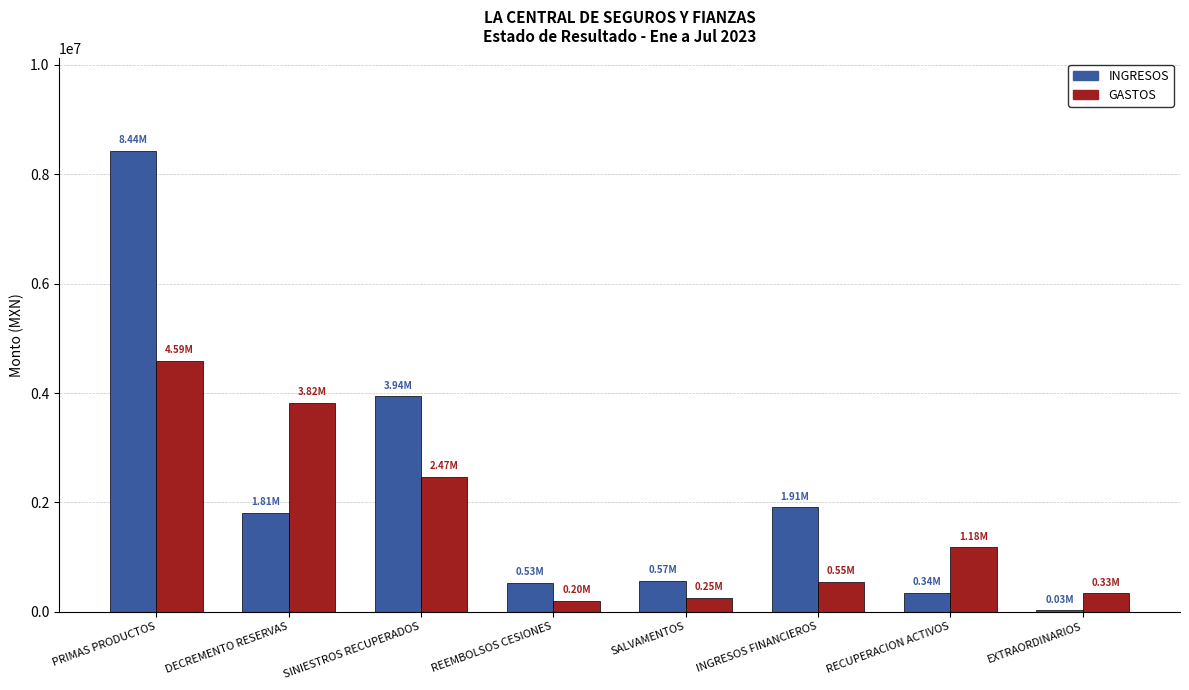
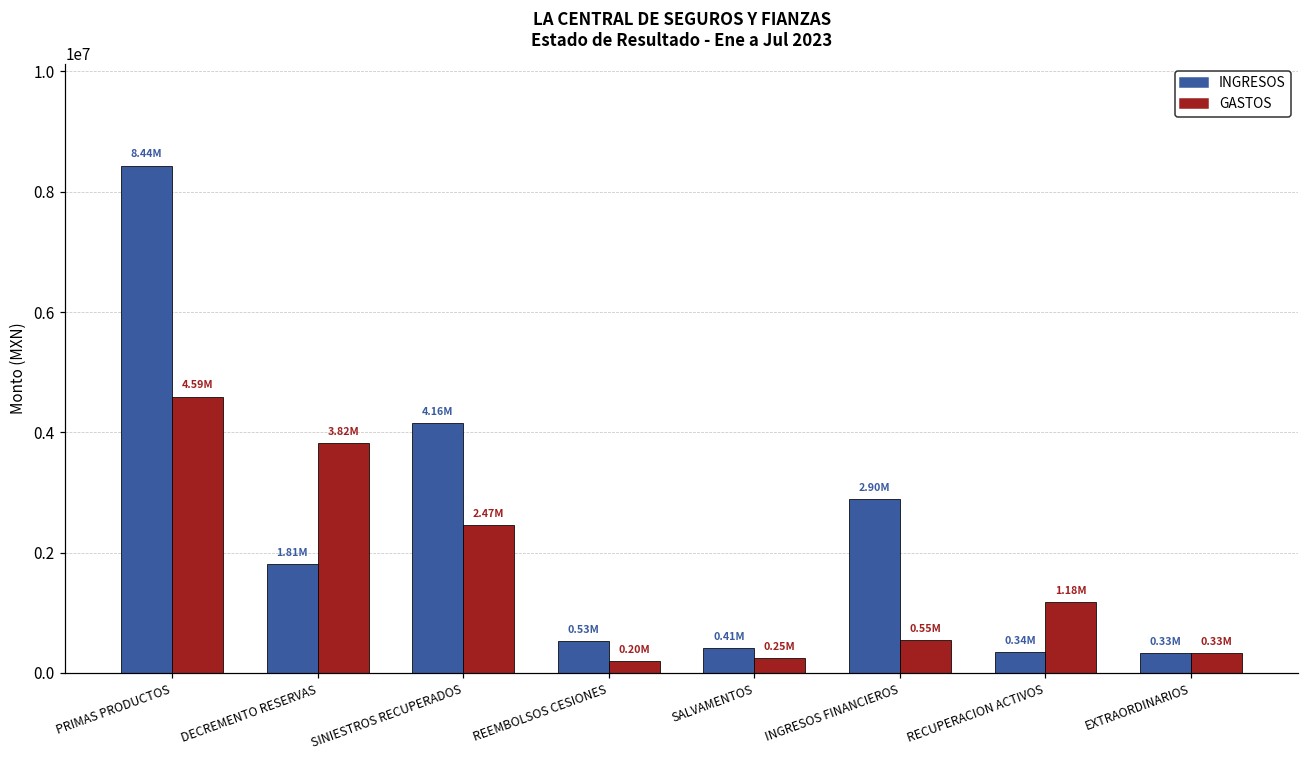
INGRESOS, SINIESTROS RECUPERADOS: 3.94M -> 4.16M
INGRESOS, SALVAMENTOS: 0.57M -> 0.41M
INGRESOS, INGRESOS FINANCIEROS: 1.91M -> 2.90M
INGRESOS, EXTRAORDINARIOS: 0.03M -> 0.33M
